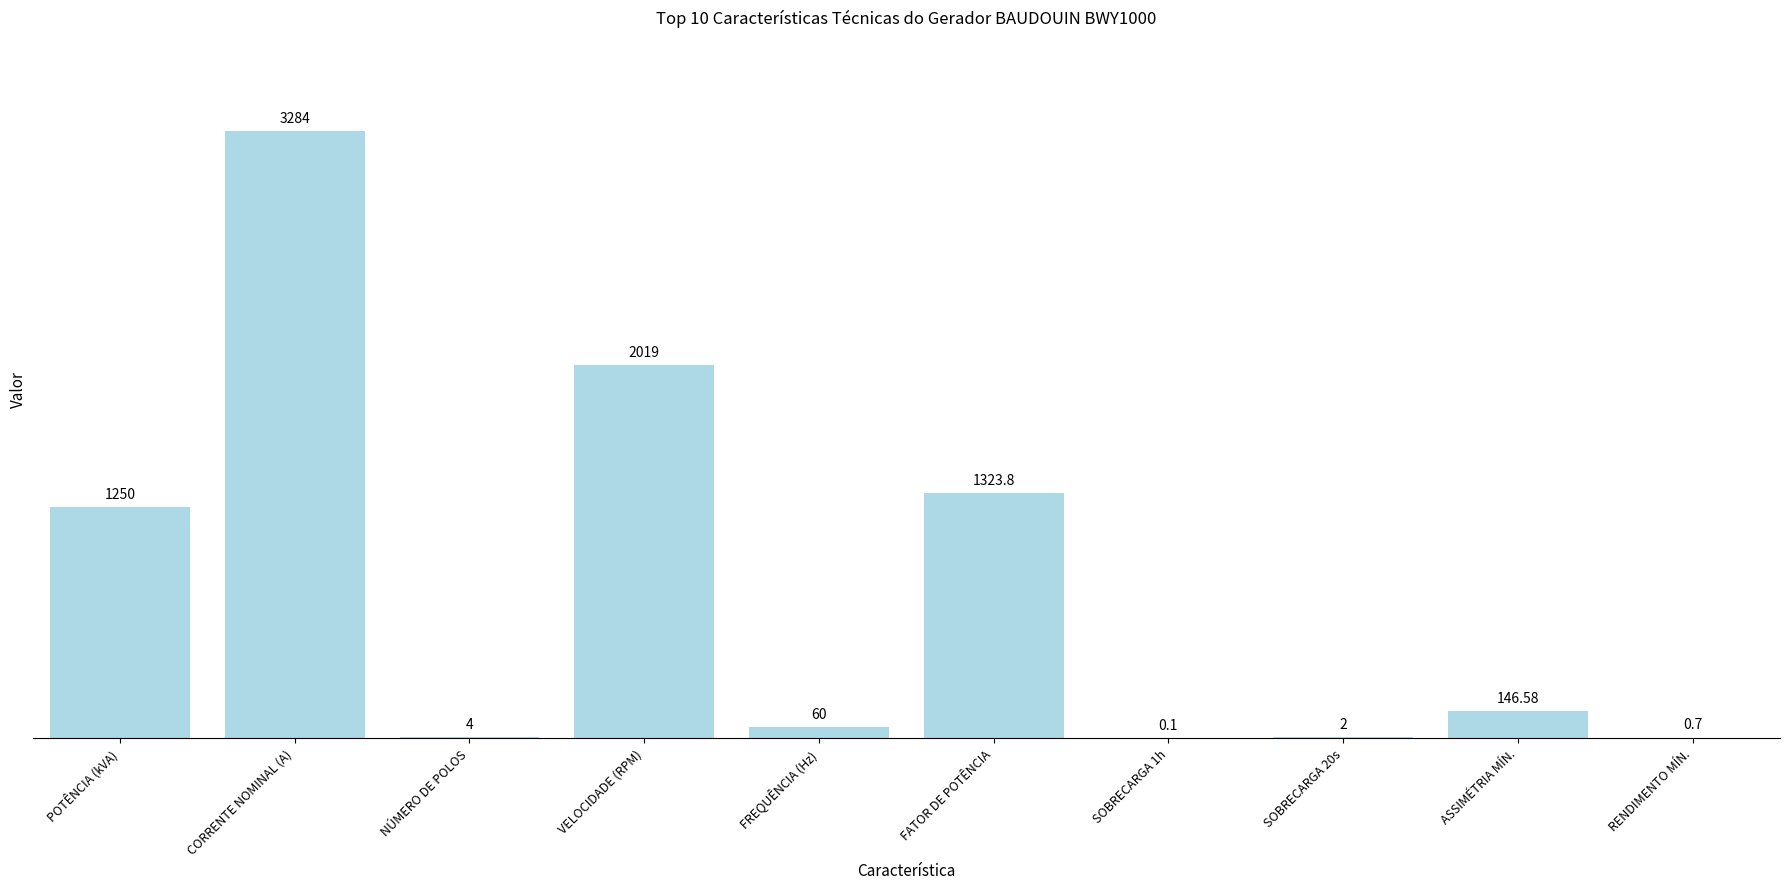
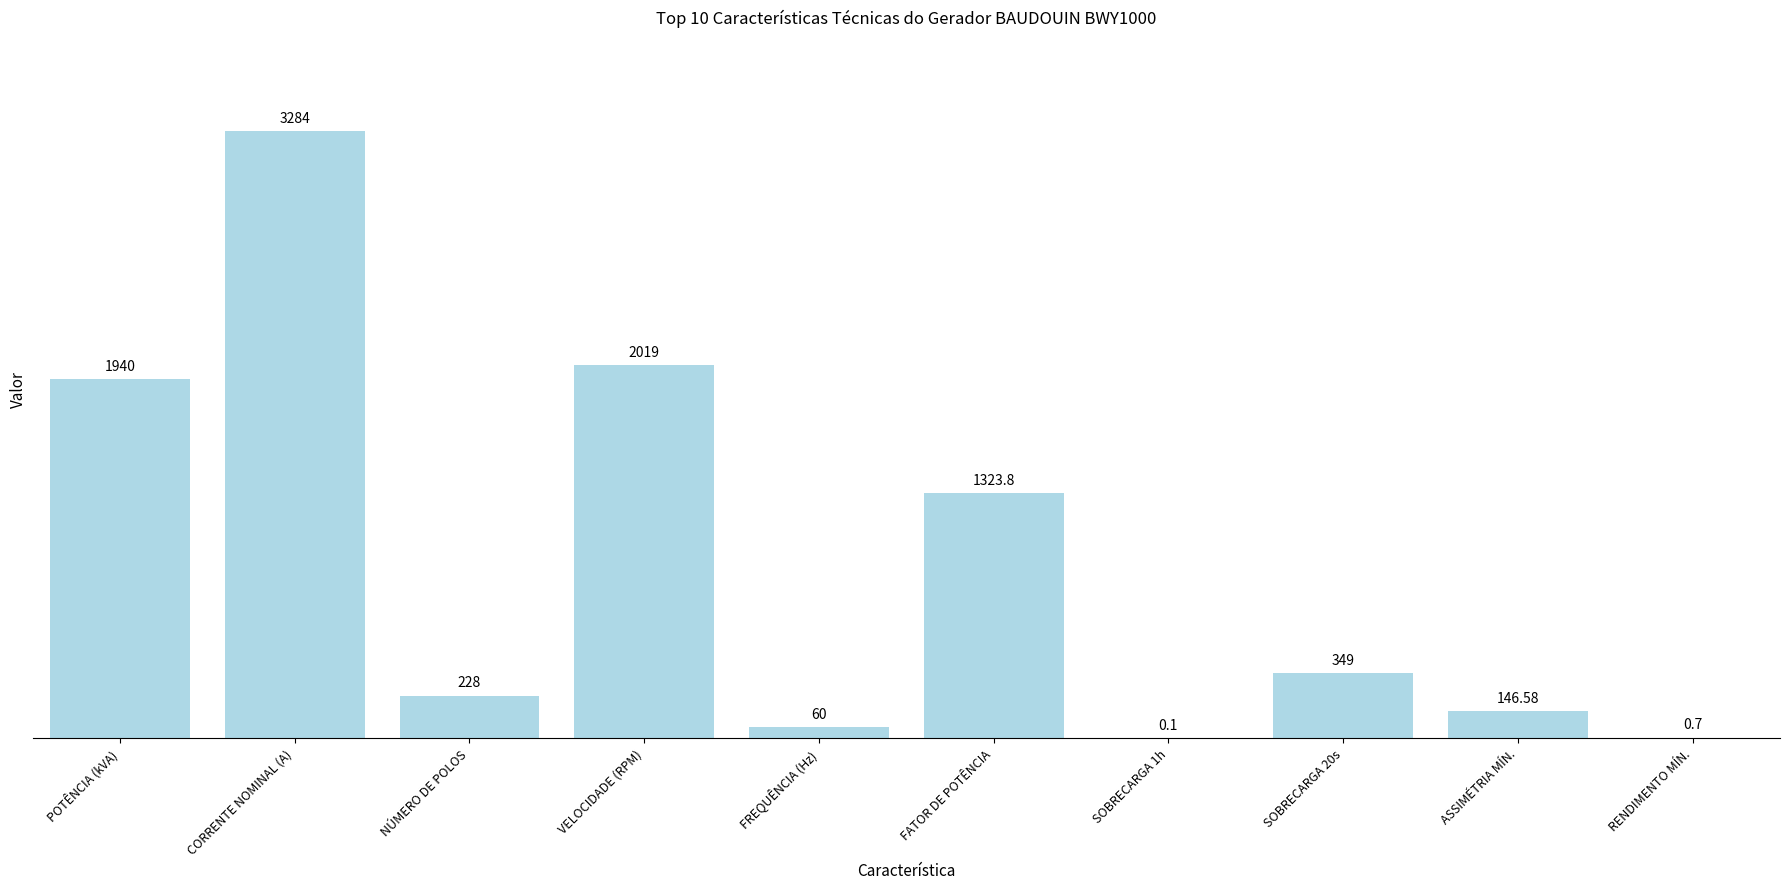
POTÊNCIA (kVA): 1250 -> 1940
NÚMERO DE POLOS: 4 -> 228
SOBRECARGA 20s: 2 -> 349
